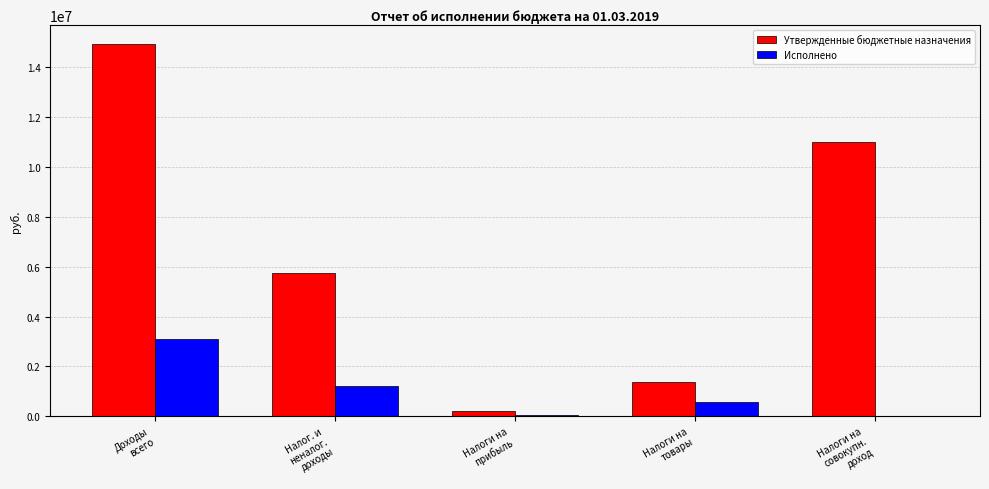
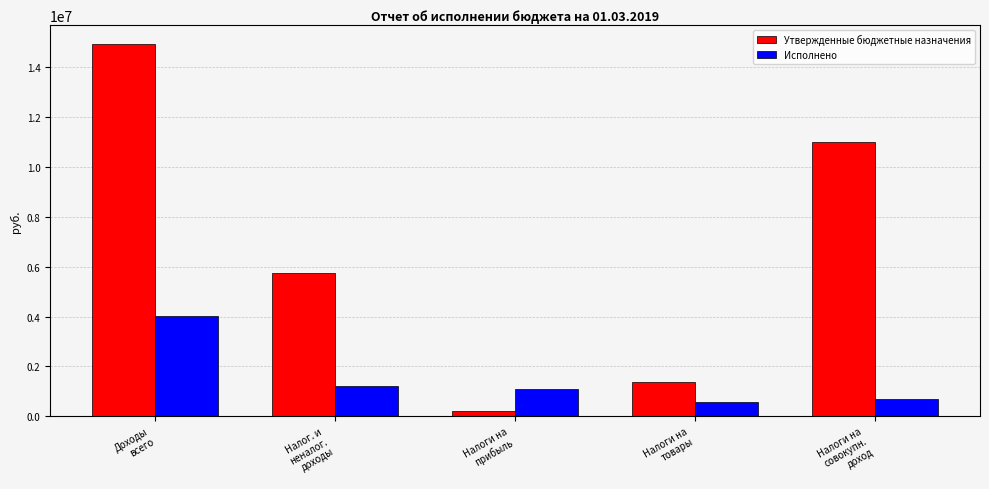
Исполнено, Доходы всего: 3100000 -> 4000000
Исполнено, Налоги на прибыль: 100000 -> 1100000
Исполнено, Налоги на совокупн. доход: 0 -> 700000
